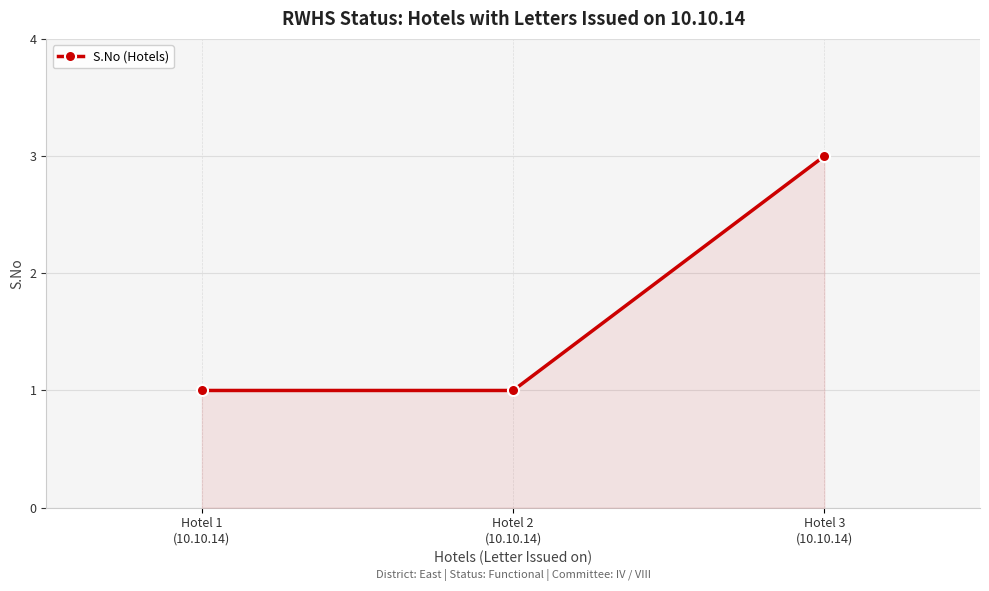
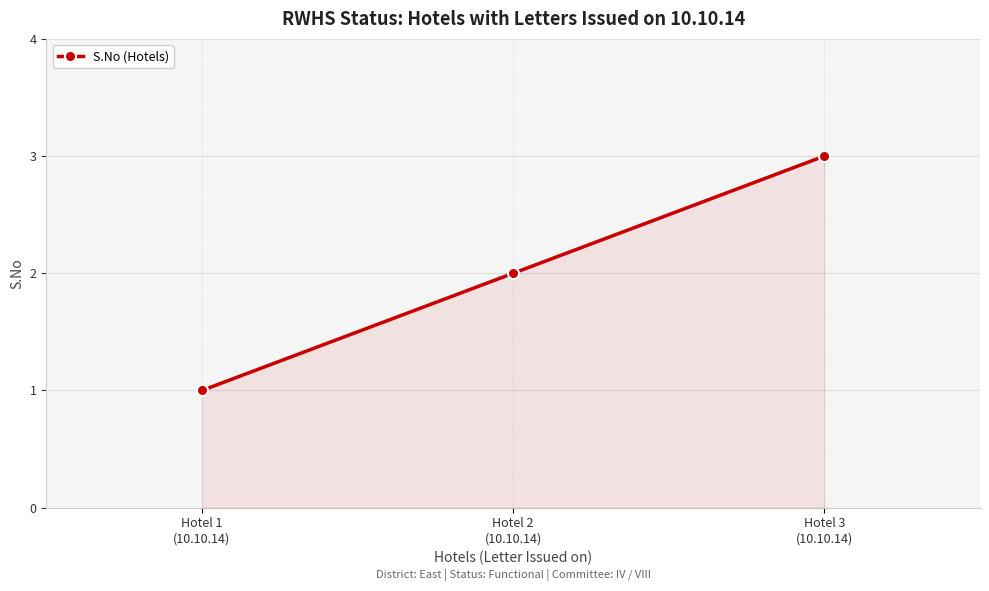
Hotel 2 (10.10.14): 1 -> 2
